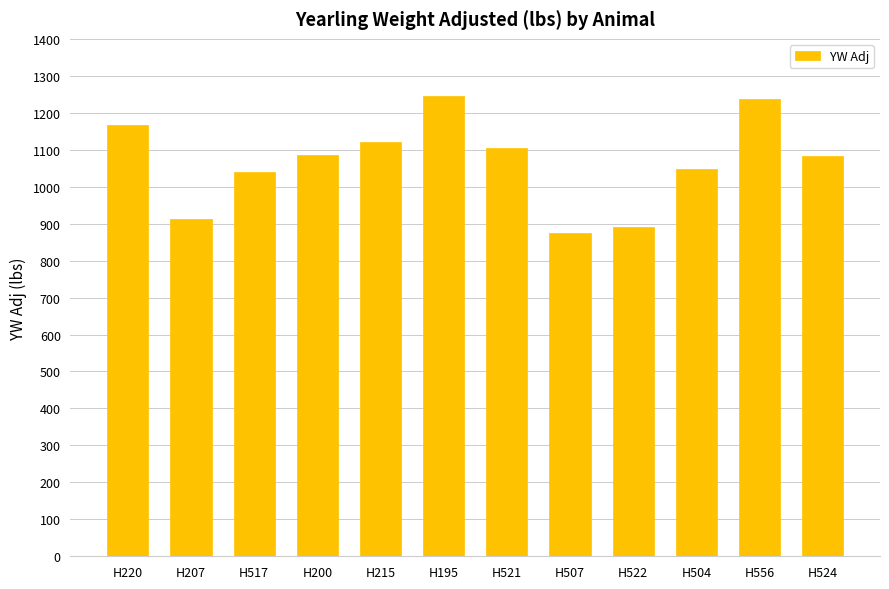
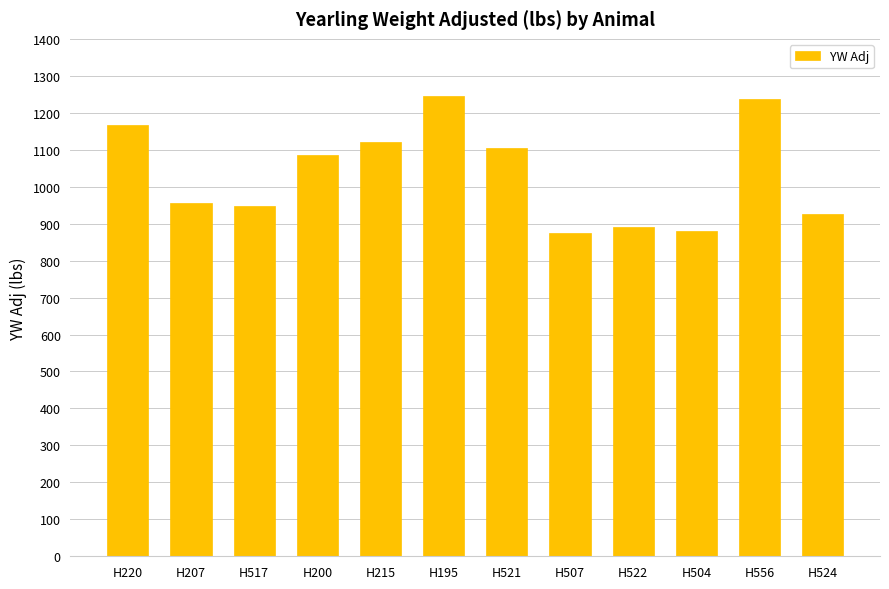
H207: 910 -> 960
H517: 1040 -> 950
H504: 1050 -> 880
H524: 1080 -> 930
